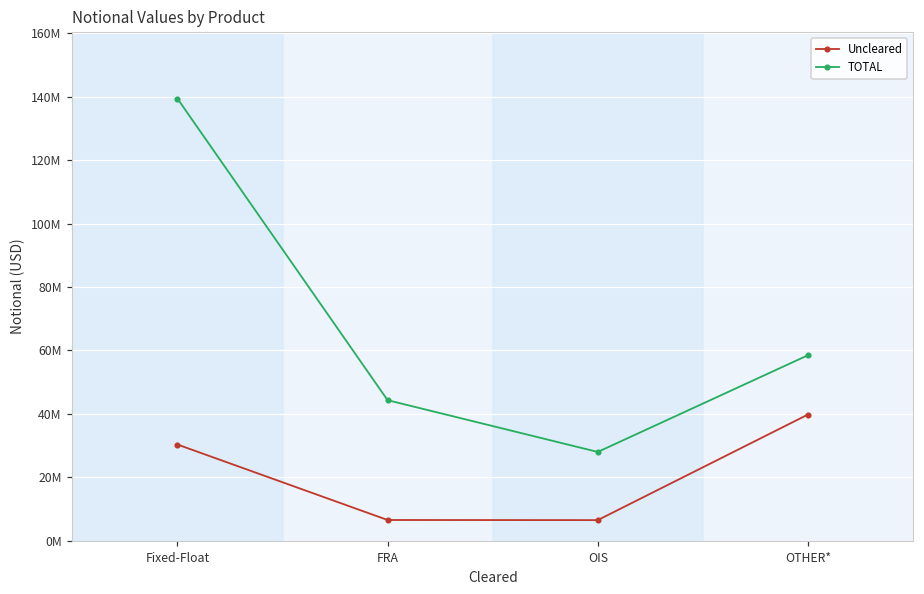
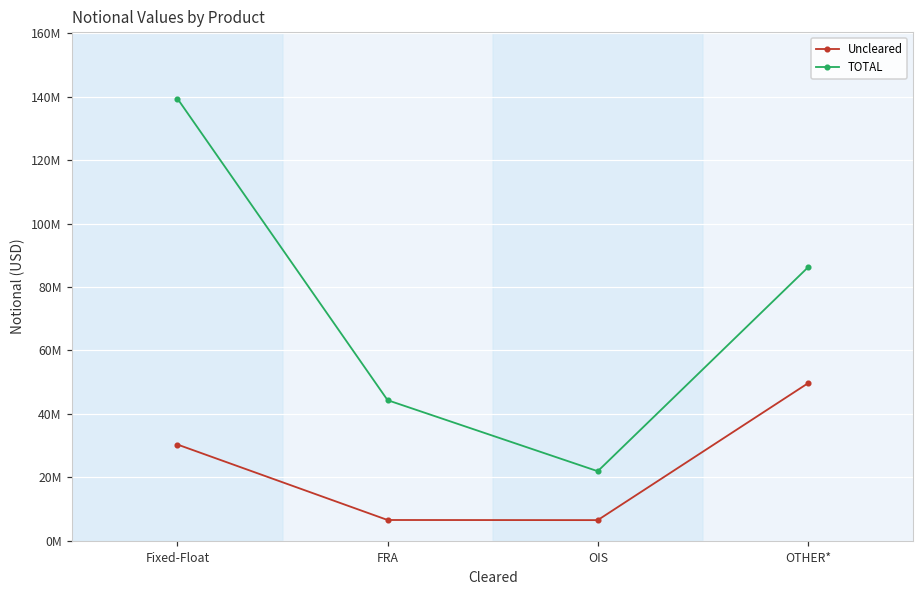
TOTAL, OIS: 28000000 -> 22000000
Uncleared, OTHER*: 40000000 -> 50000000
TOTAL, OTHER*: 58000000 -> 86000000
